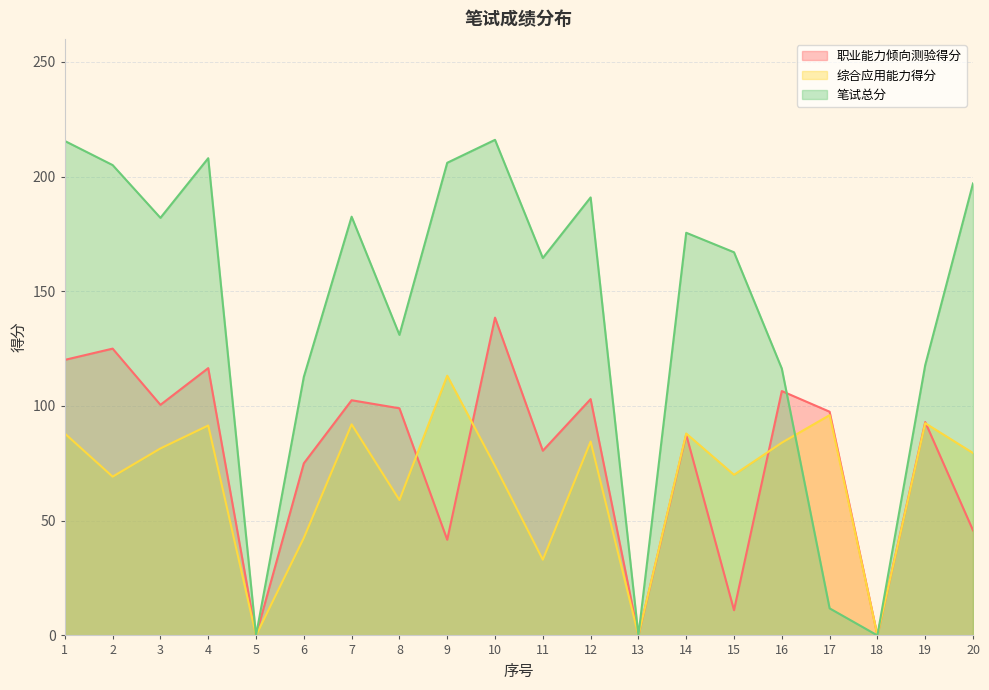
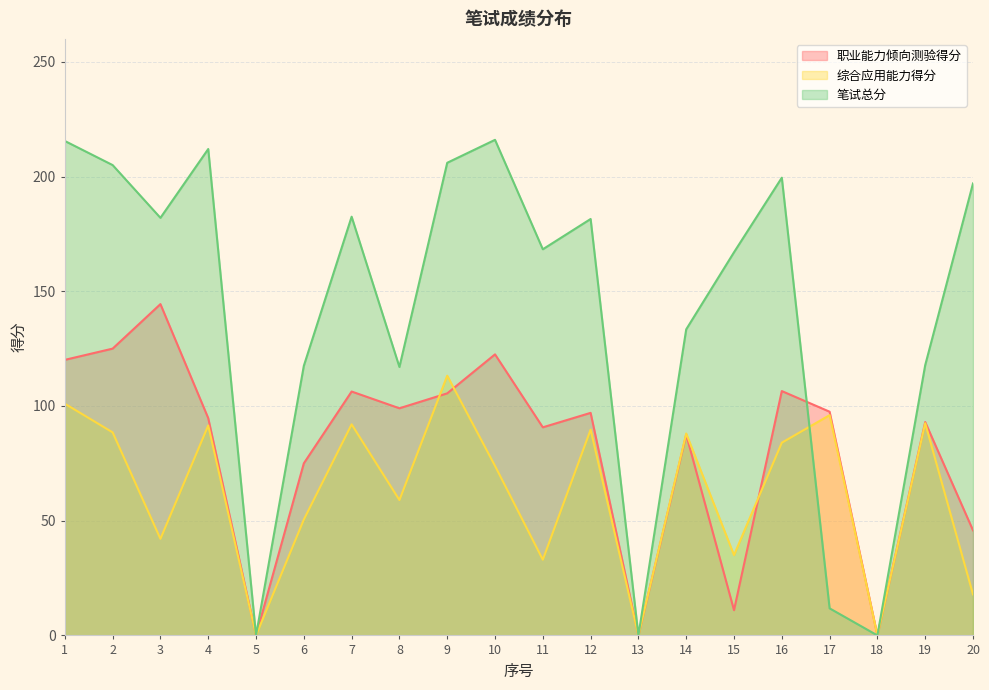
综合应用能力得分, 1: 88 -> 101
综合应用能力得分, 2: 69 -> 89
职业能力倾向测验得分, 3: 101 -> 144
综合应用能力得分, 3: 82 -> 42
职业能力倾向测验得分, 4: 117 -> 95
笔试总分, 4: 208 -> 212
综合应用能力得分, 6: 43 -> 51
笔试总分, 6: 113 -> 118
职业能力倾向测验得分, 7: 103 -> 106
笔试总分, 8: 131 -> 117
职业能力倾向测验得分, 9: 42 -> 106
职业能力倾向测验得分, 10: 139 -> 123
职业能力倾向测验得分, 11: 81 -> 91
笔试总分, 11: 165 -> 168
职业能力倾向测验得分, 12: 103 -> 97
综合应用能力得分, 12: 85 -> 90
笔试总分, 12: 191 -> 182
笔试总分, 14: 176 -> 133
综合应用能力得分, 15: 70 -> 35
笔试总分, 16: 116 -> 200
综合应用能力得分, 20: 80 -> 18
